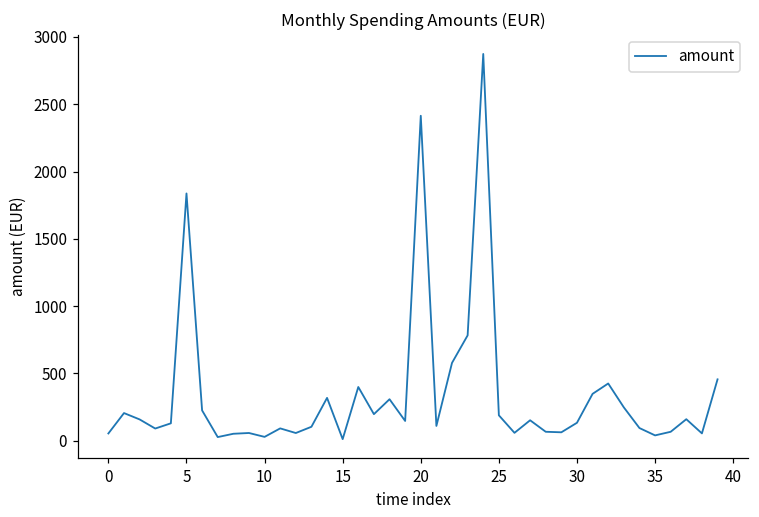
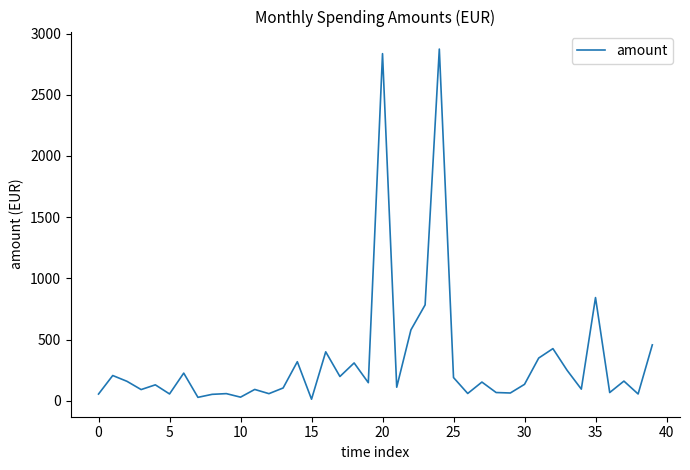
5: 1840 -> 60
20: 2410 -> 2840
35: 40 -> 840
